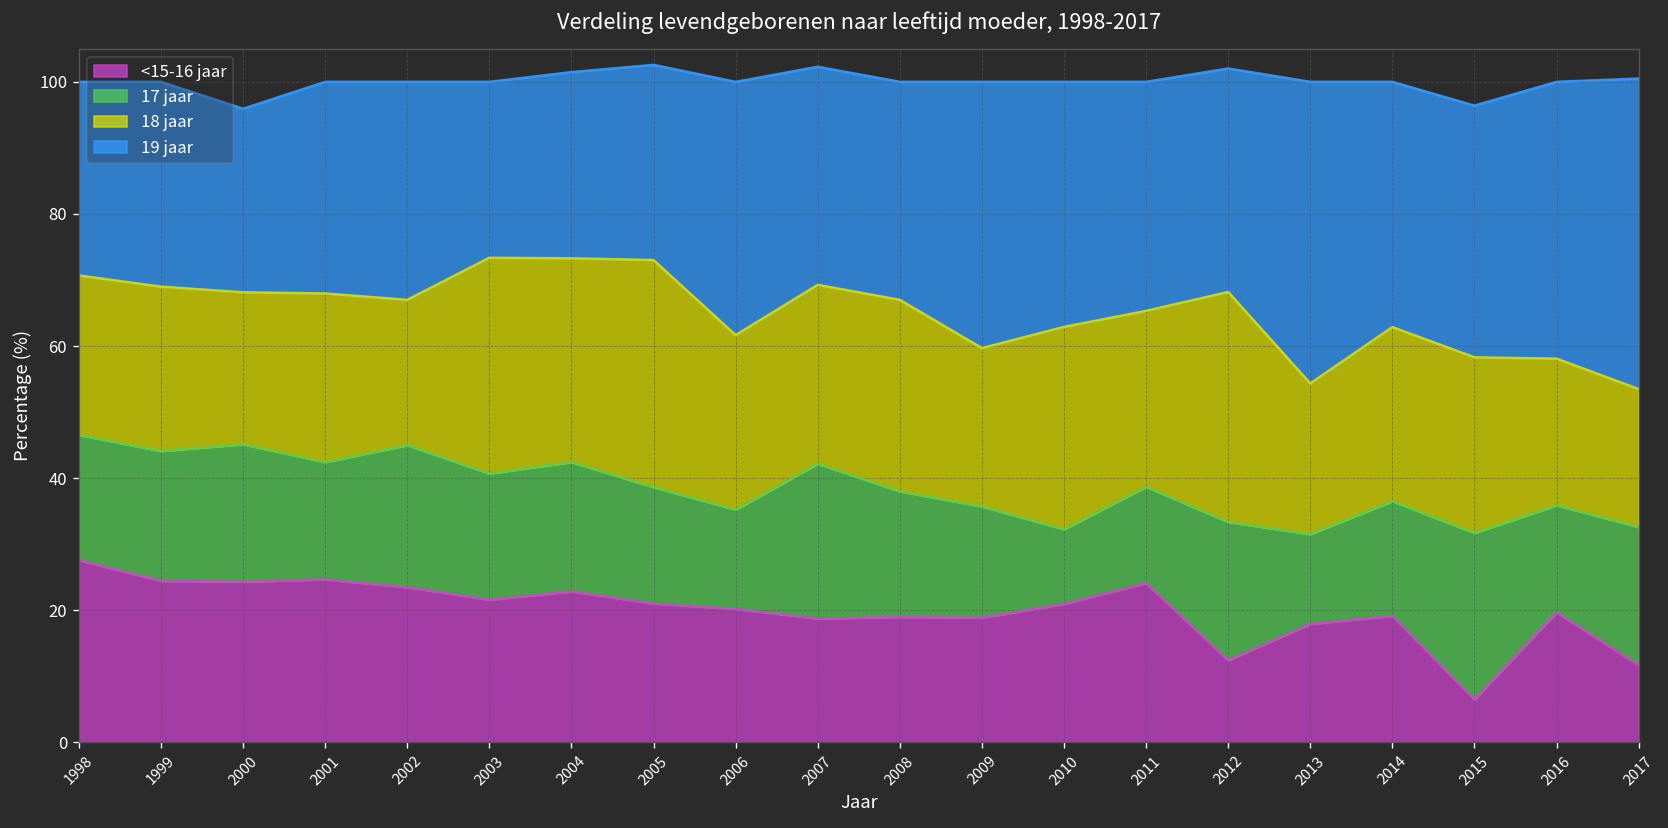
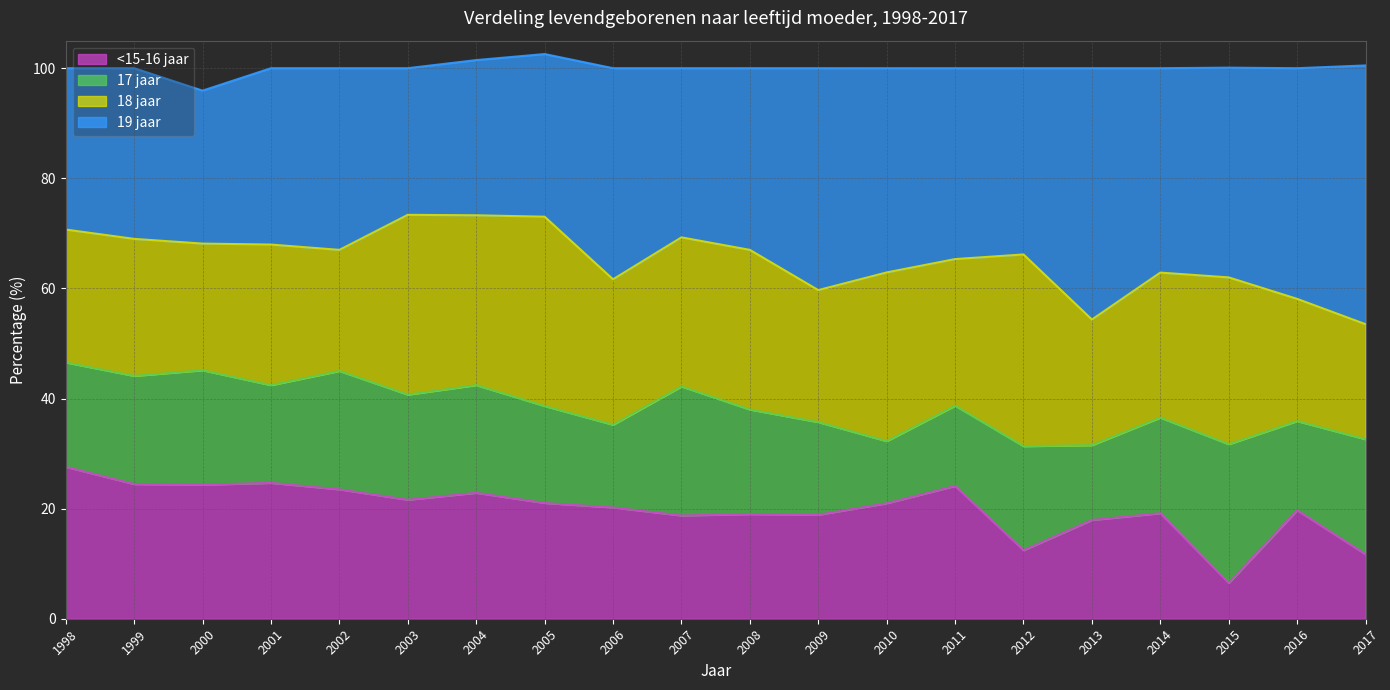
19 jaar, 2007: 33 -> 31
17 jaar, 2012: 21 -> 19
18 jaar, 2015: 27 -> 30
